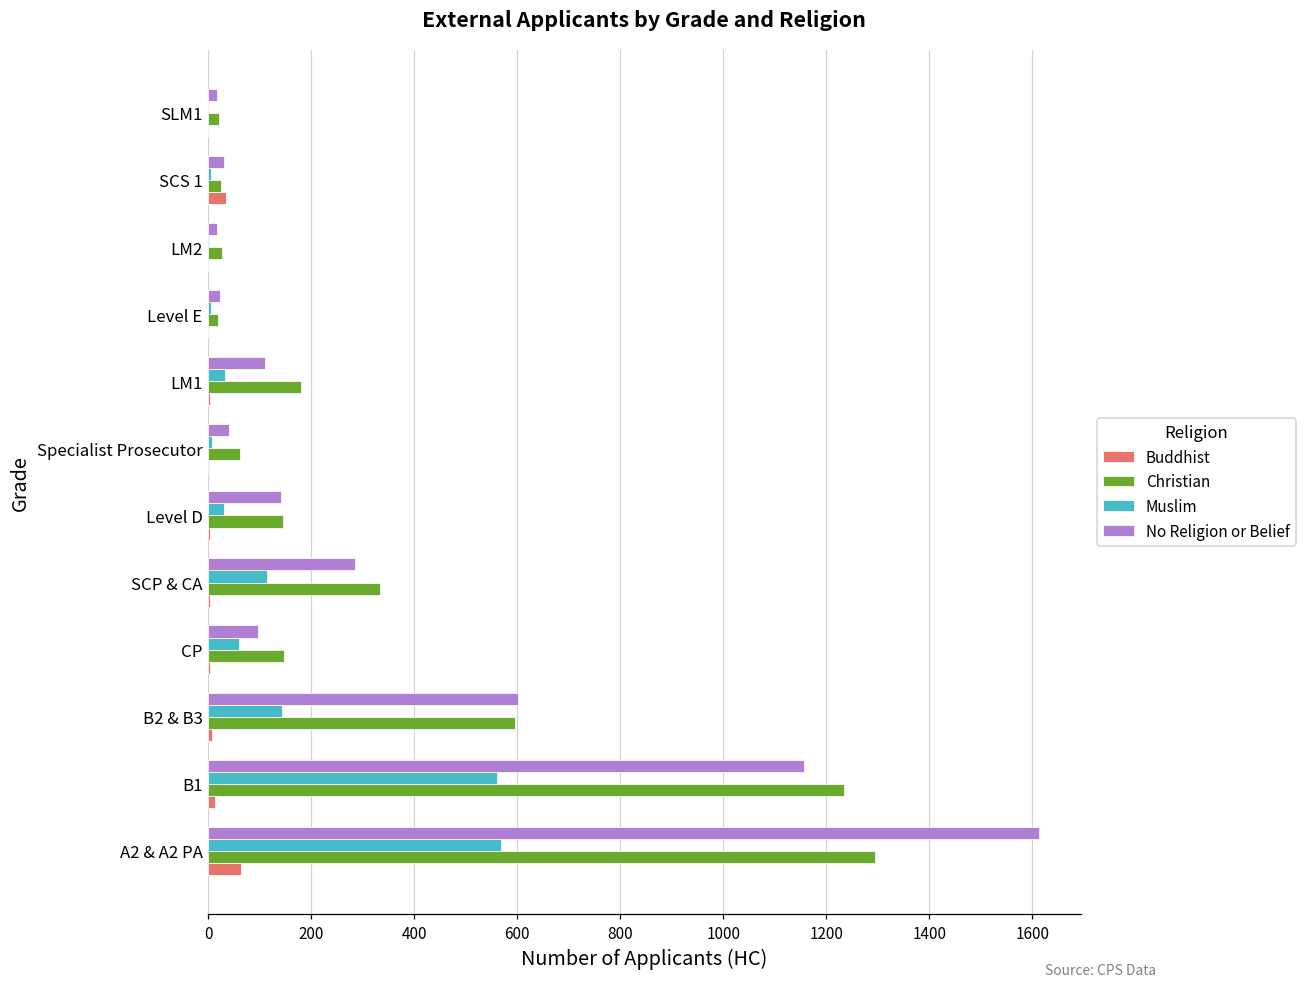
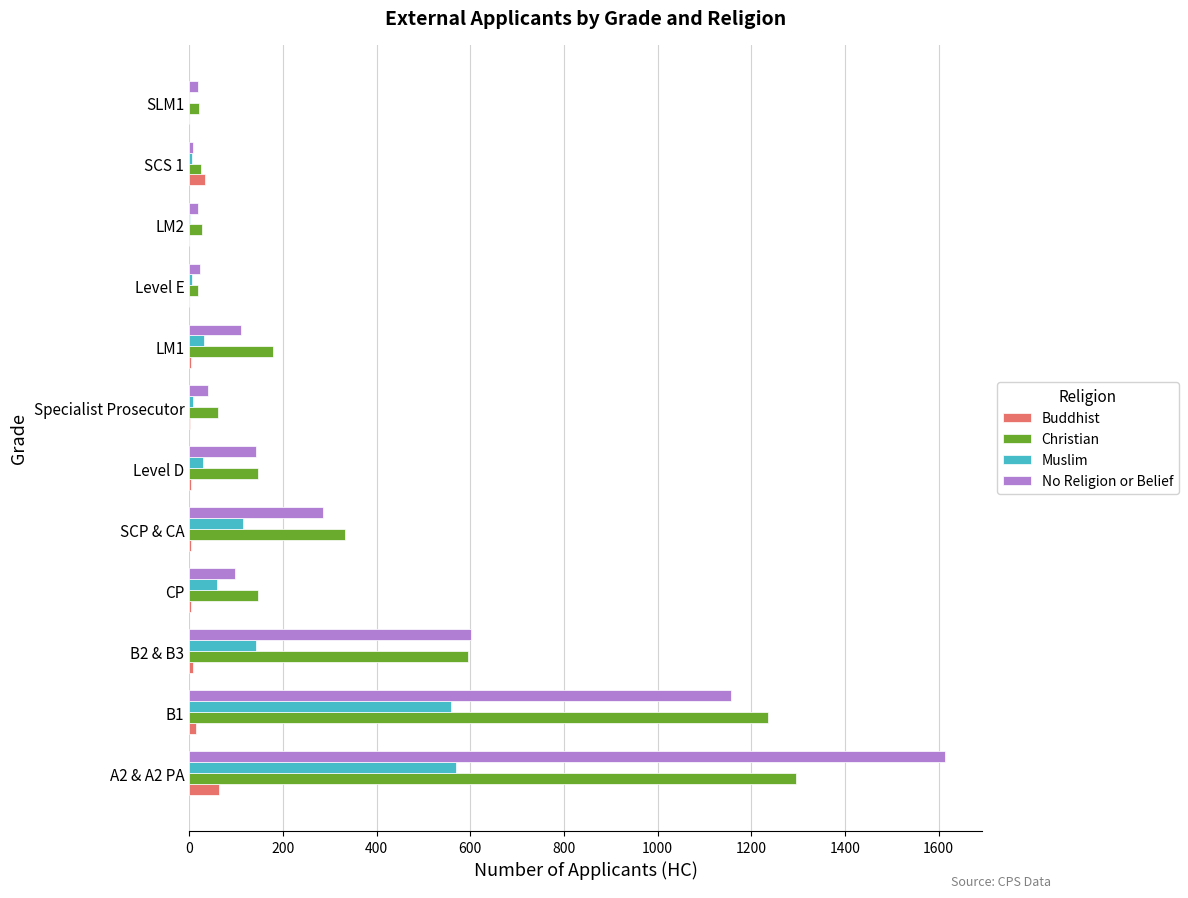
No Religion or Belief, SCS 1: 30 -> 10
